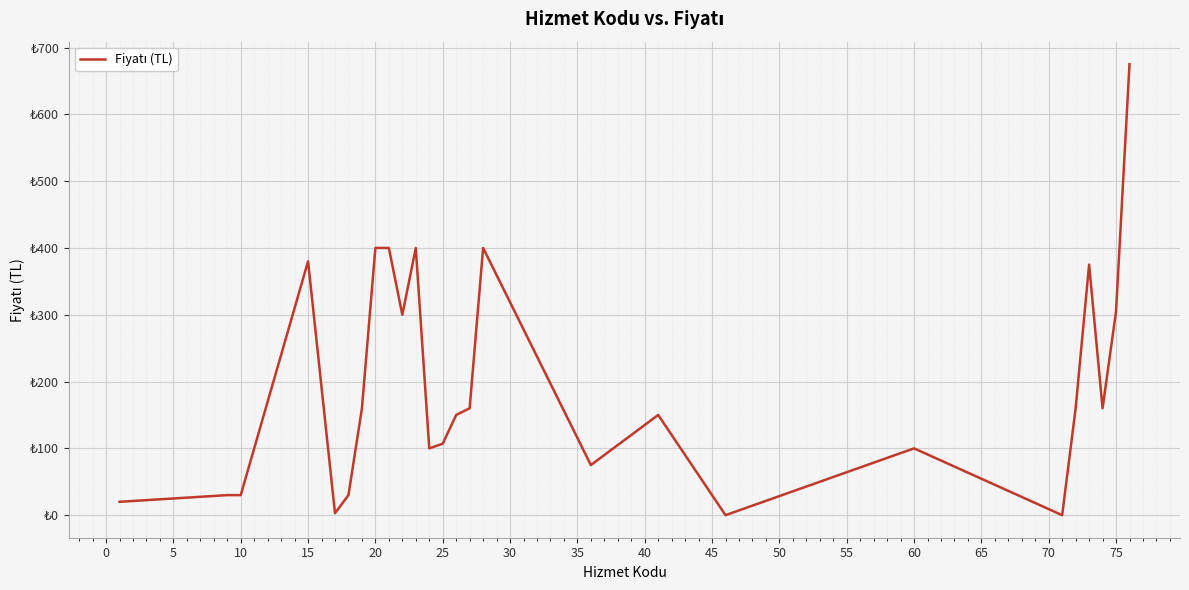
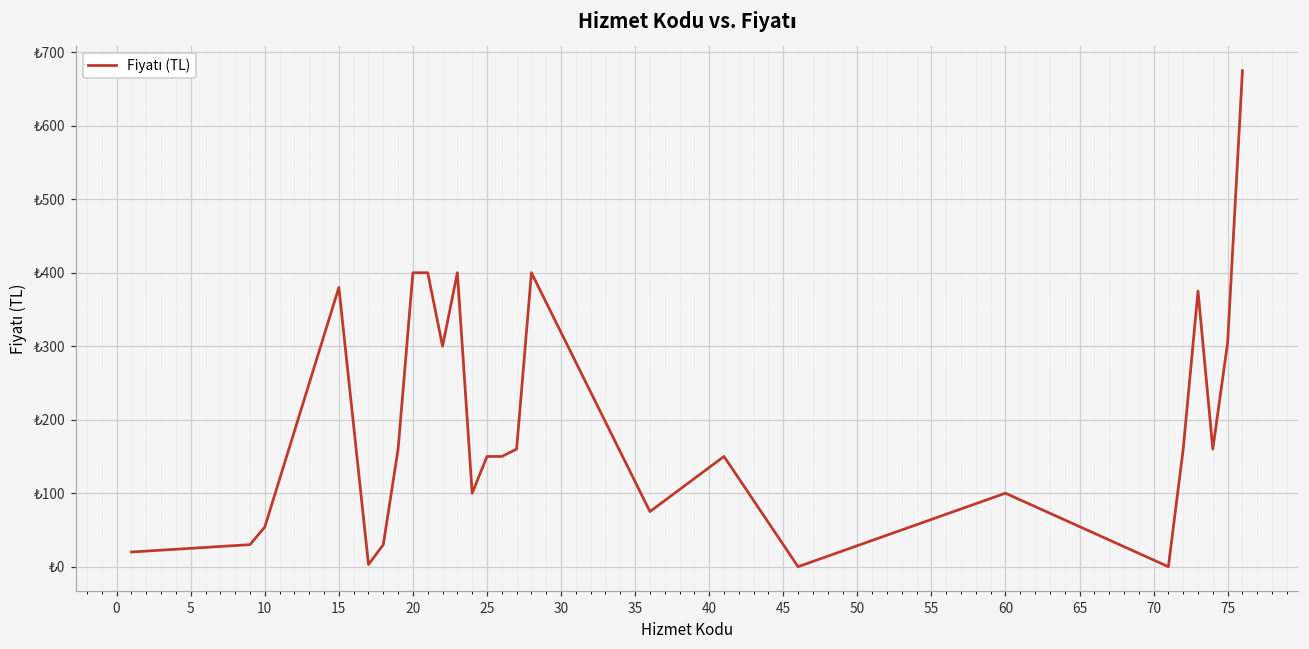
10: ₺30 -> ₺50
25: ₺110 -> ₺150
